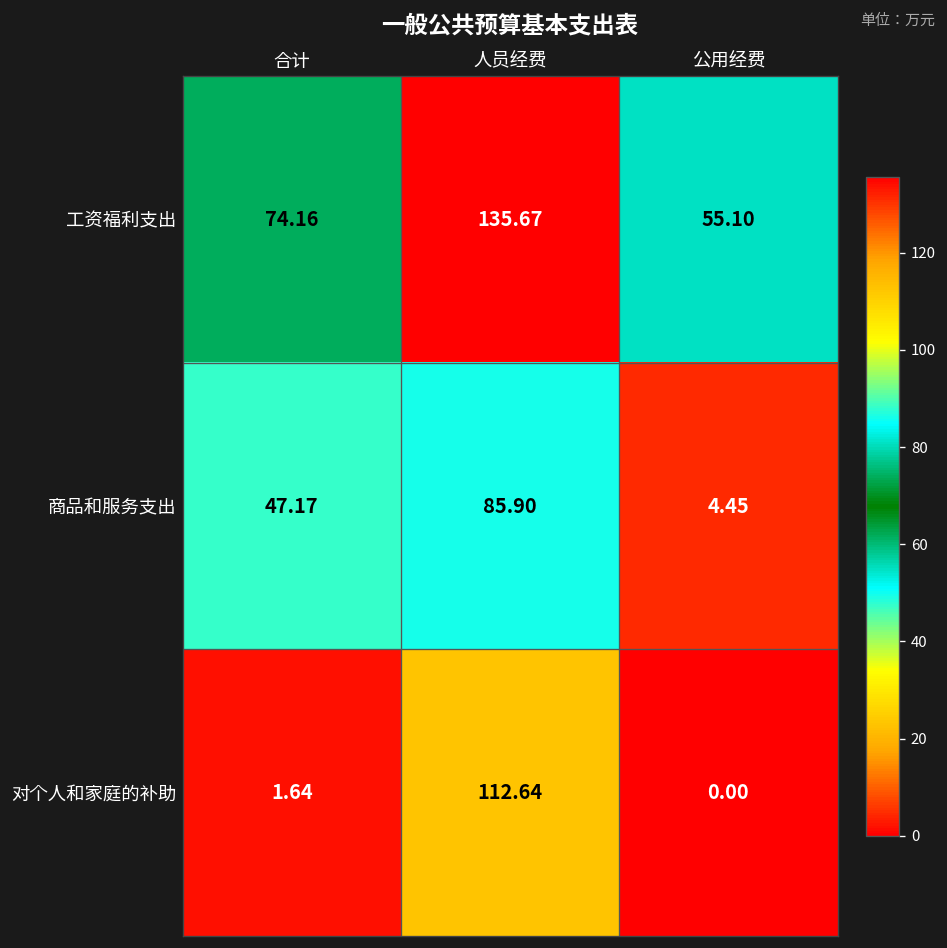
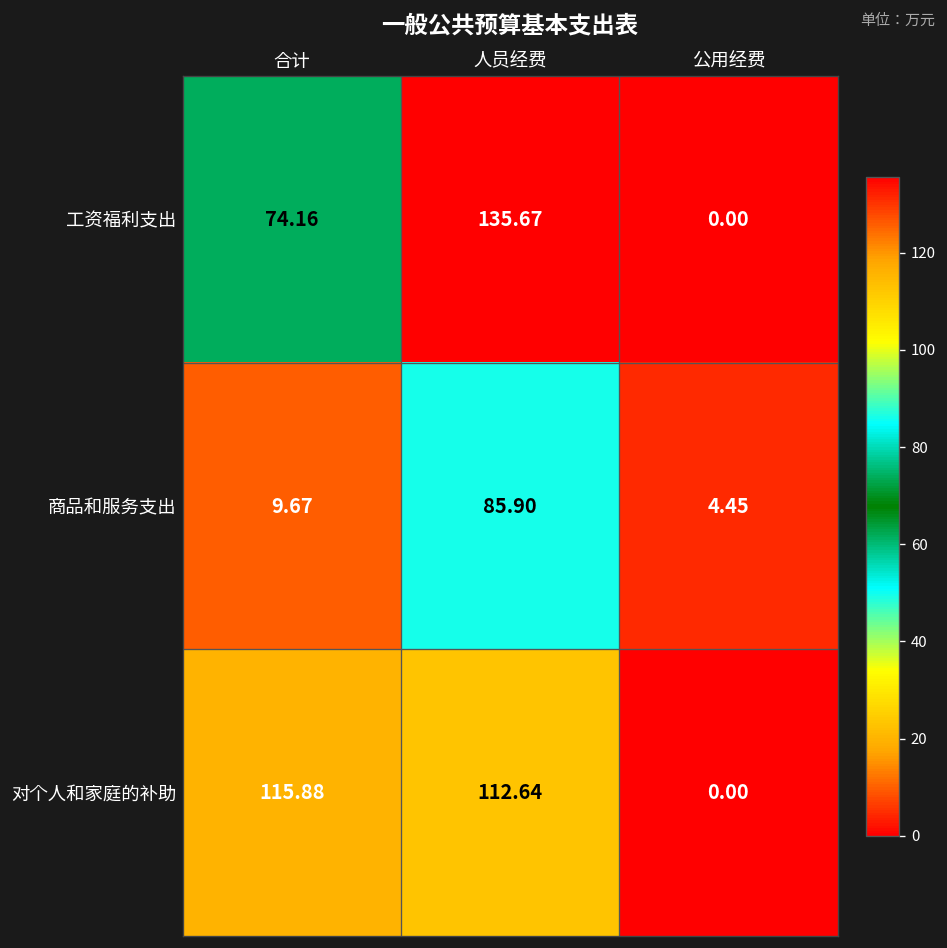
工资福利支出, 公用经费: 55.10 -> 0.00
商品和服务支出, 合计: 47.17 -> 9.67
对个人和家庭的补助, 合计: 1.64 -> 115.88
